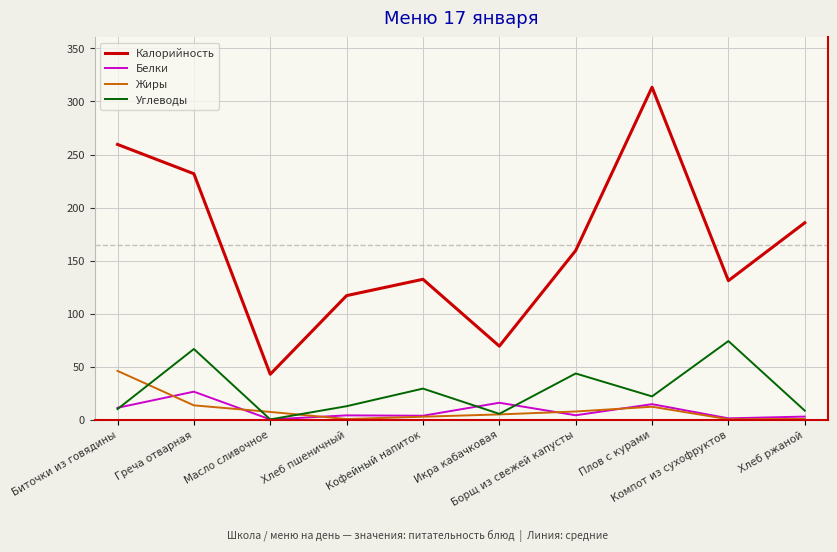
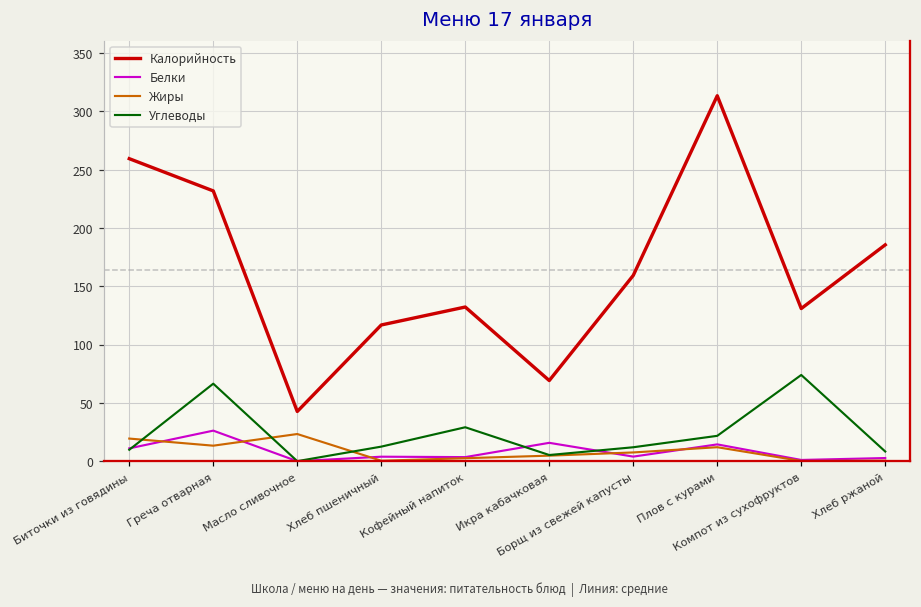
Жиры, Биточки из говядины: 46 -> 20
Жиры, Масло сливочное: 7 -> 23
Углеводы, Борщ из свежей капусты: 43 -> 12
